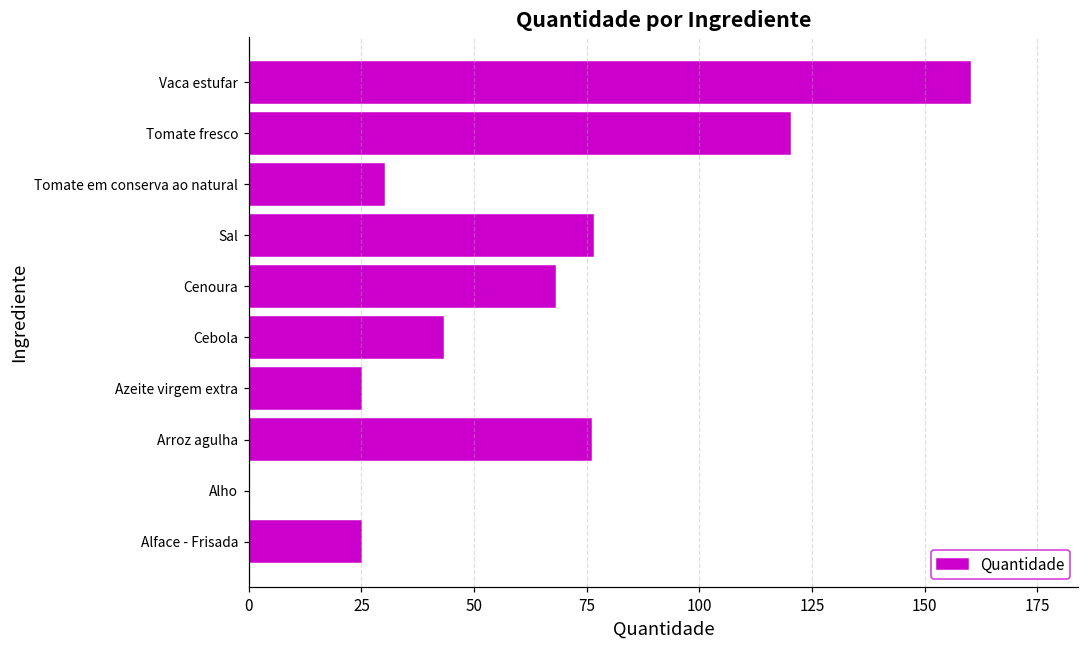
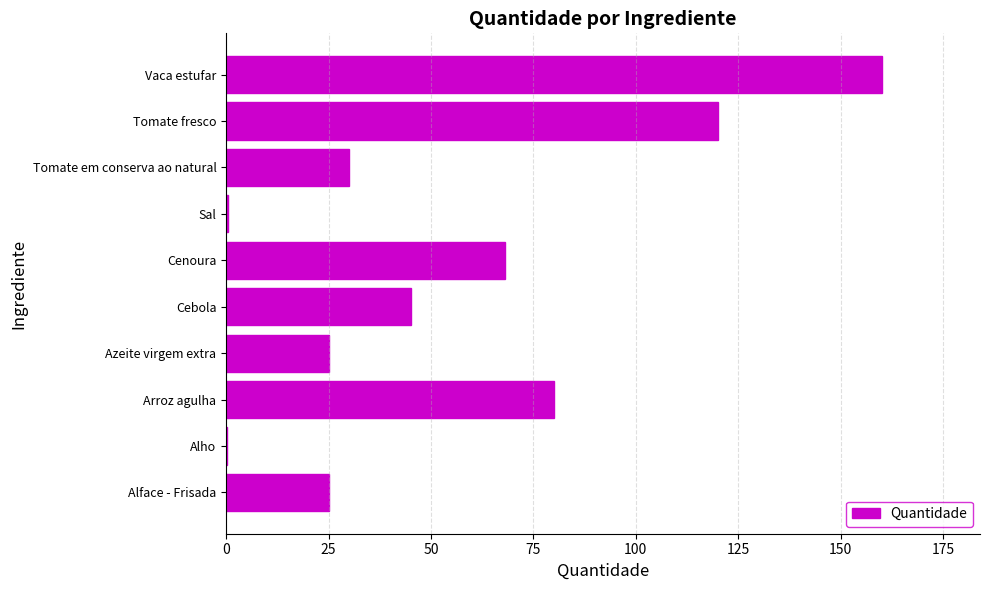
Sal: 76 -> 1
Cebola: 43 -> 45
Arroz agulha: 76 -> 80
